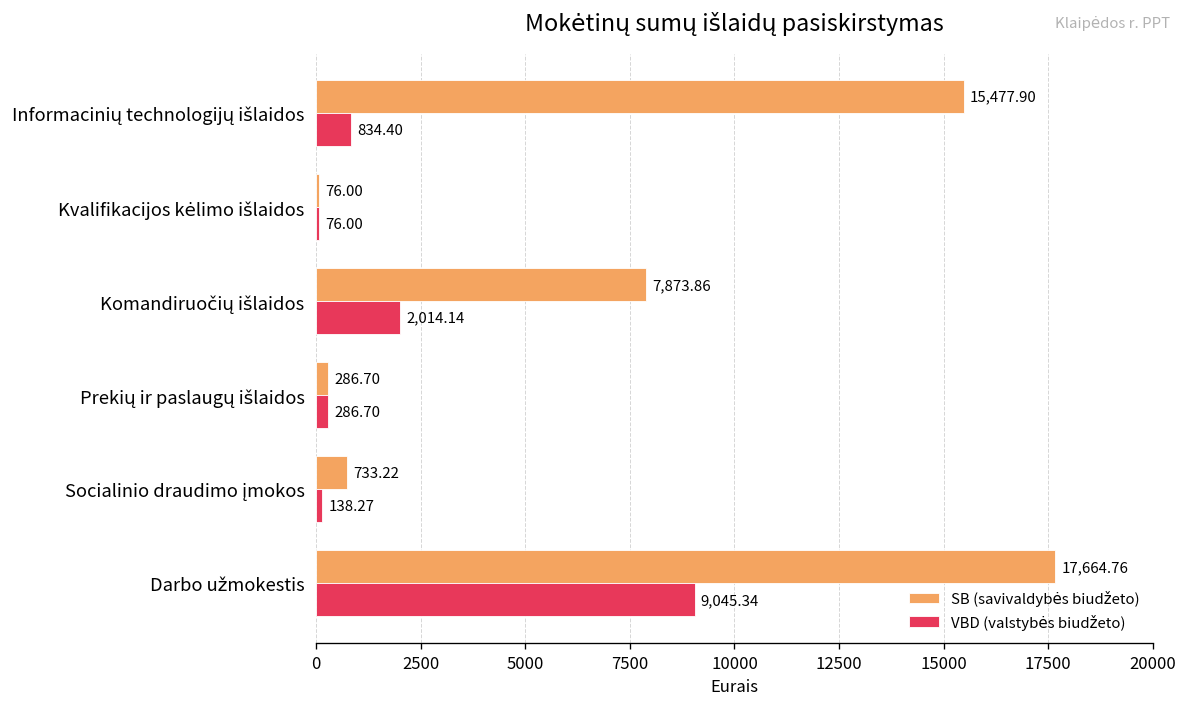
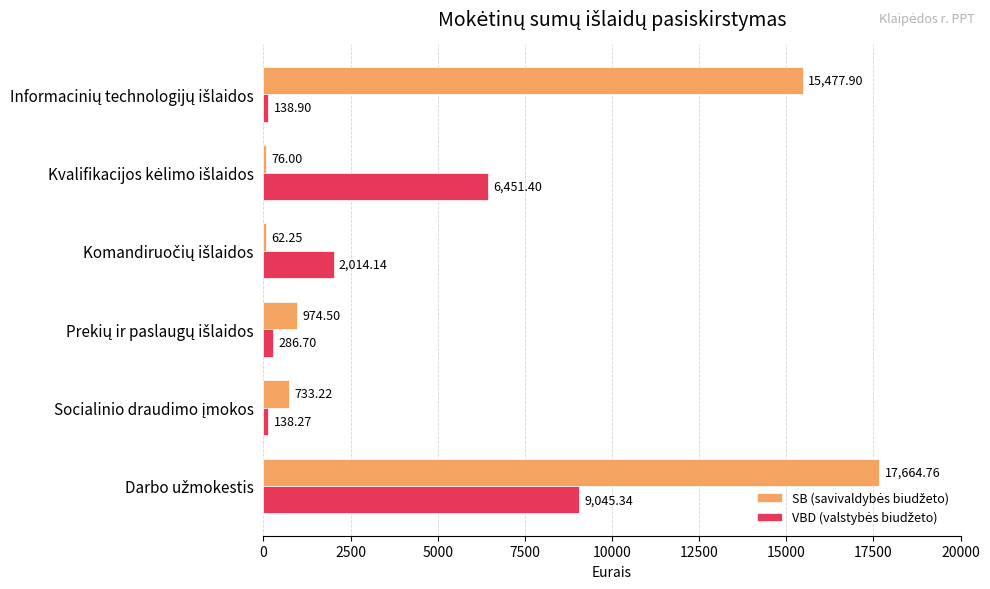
VBD (valstybės biudžeto), Informacinių technologijų išlaidos: 834.40 -> 138.90
VBD (valstybės biudžeto), Kvalifikacijos kėlimo išlaidos: 76.00 -> 6,451.40
SB (savivaldybės biudžeto), Komandiruočių išlaidos: 7,873.86 -> 62.25
SB (savivaldybės biudžeto), Prekių ir paslaugų išlaidos: 286.70 -> 974.50
